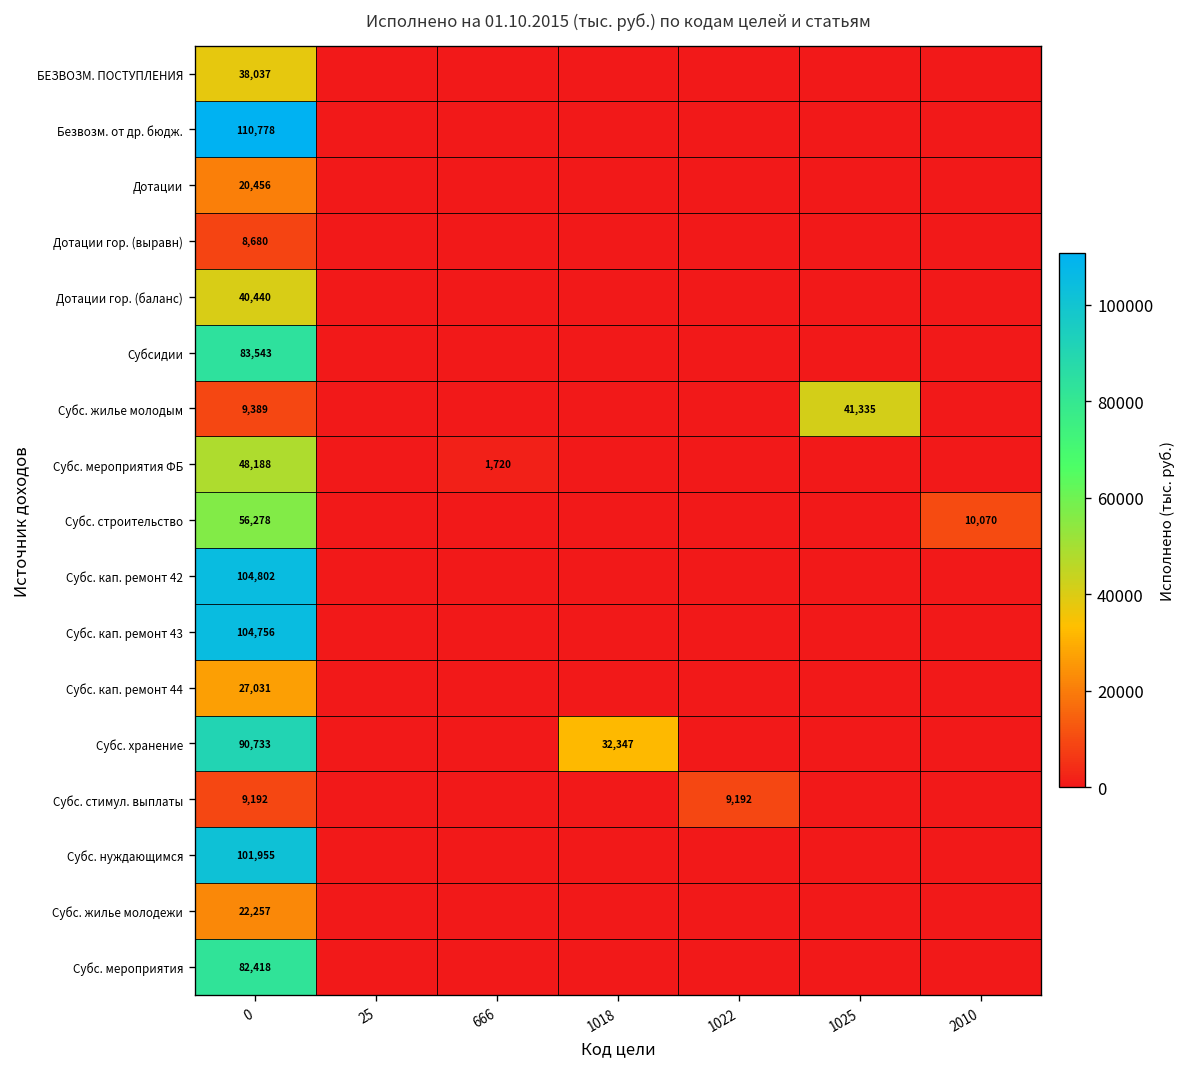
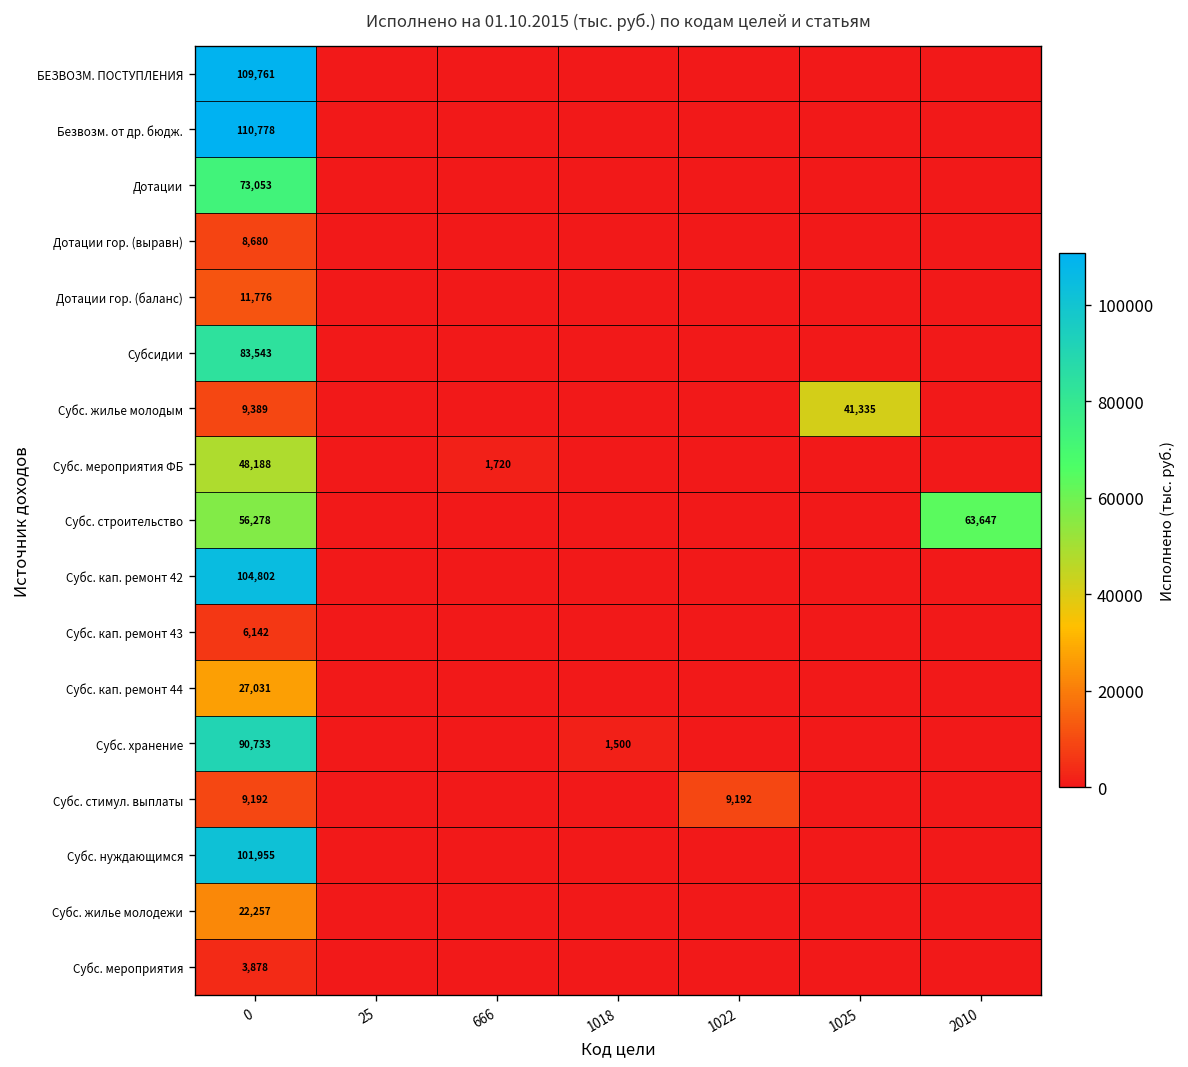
БЕЗВОЗМ. ПОСТУПЛЕНИЯ, 0: 38,037 -> 109,761
Дотации, 0: 20,456 -> 73,053
Дотации гор. (баланс), 0: 40,440 -> 11,776
Субс. строительство, 2010: 10,070 -> 63,647
Субс. кап. ремонт 43, 0: 104,756 -> 6,142
Субс. хранение, 1018: 32,347 -> 1,500
Субс. мероприятия, 0: 82,418 -> 3,878
